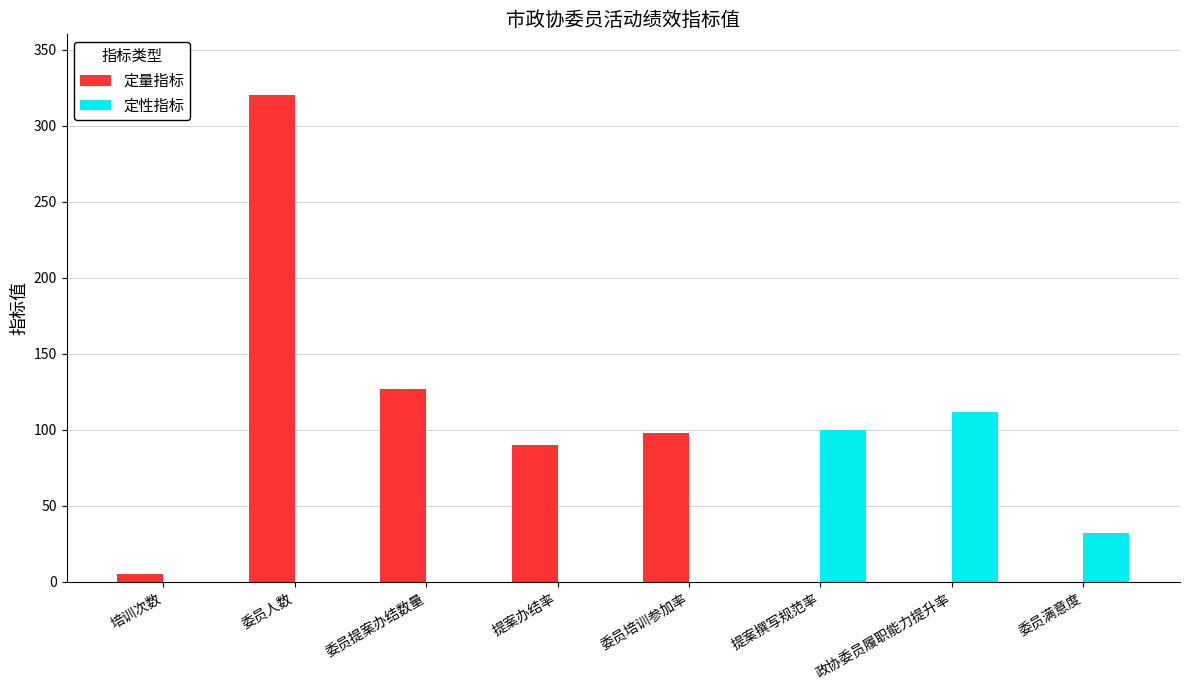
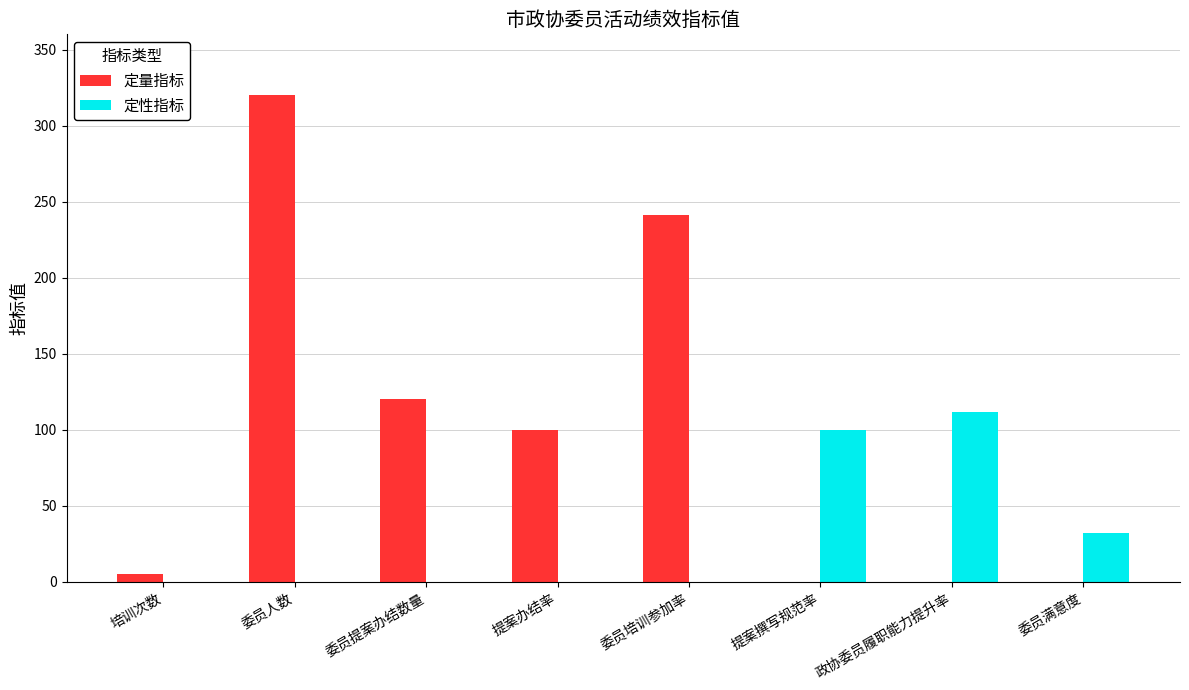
定量指标, 委员提案办结数量: 127 -> 120
定量指标, 提案办结率: 90 -> 100
定量指标, 委员培训参加率: 98 -> 241
